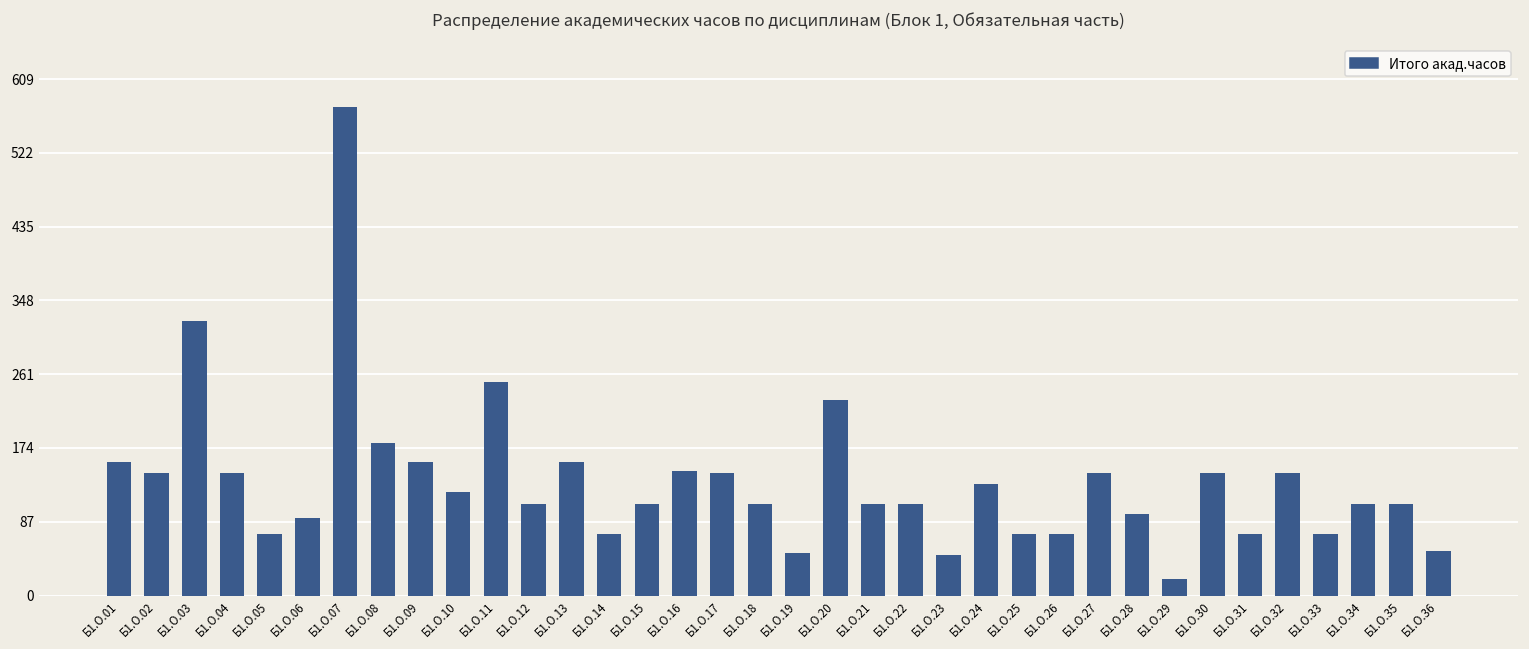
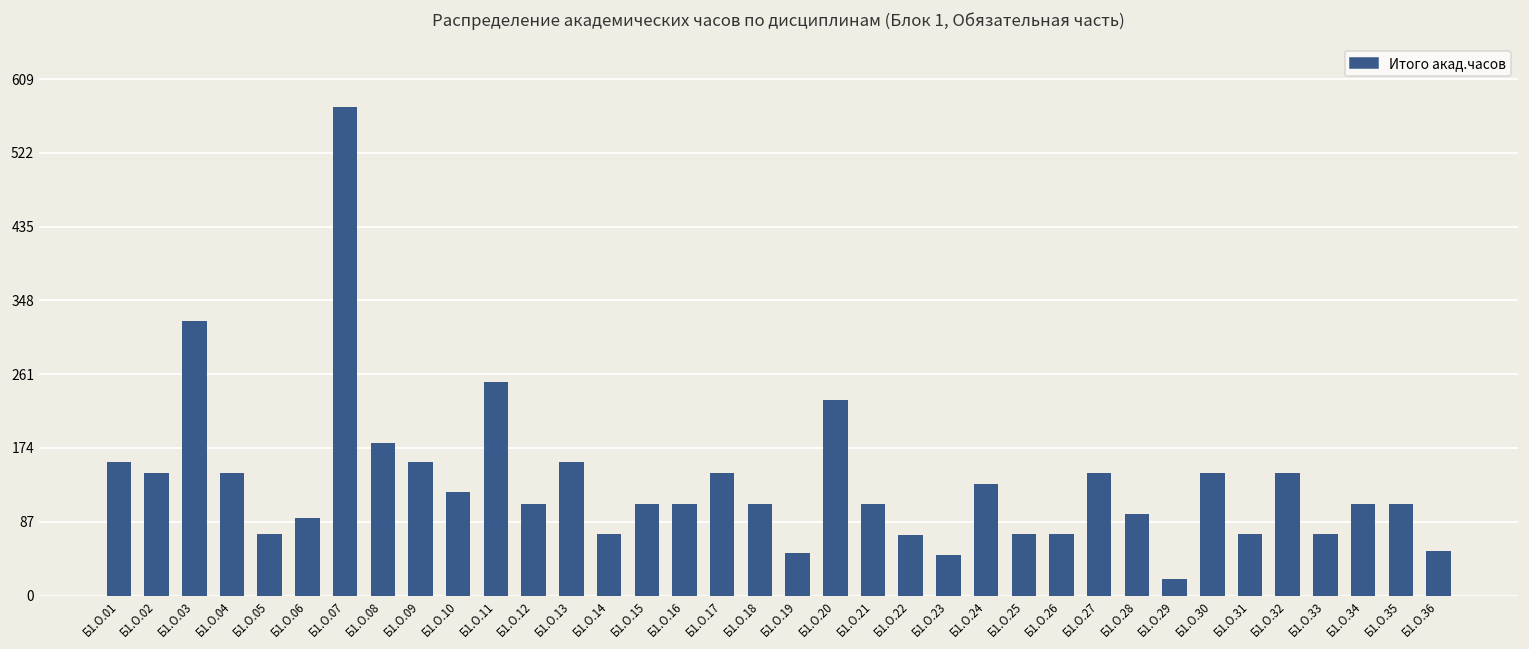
Б1.О.16: 150 -> 110
Б1.О.22: 110 -> 70
